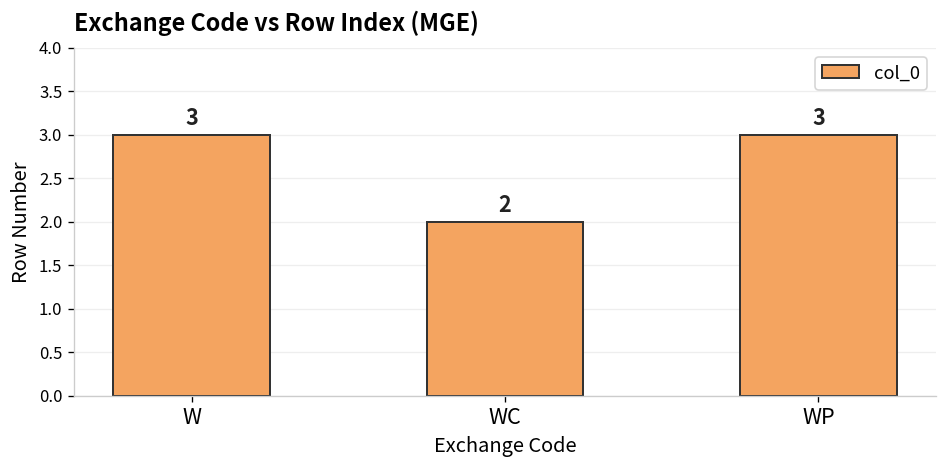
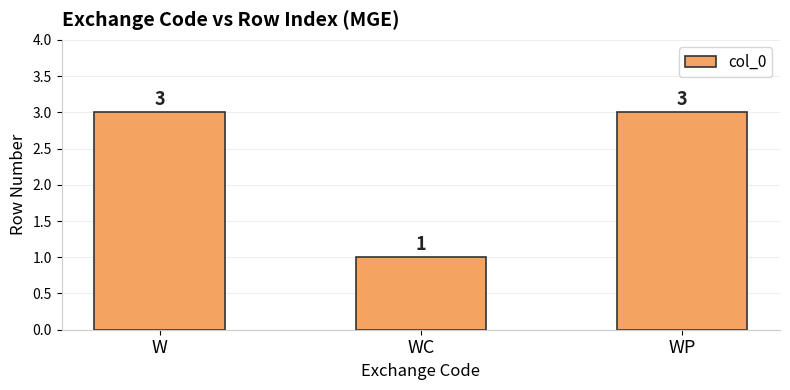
WC: 2 -> 1
